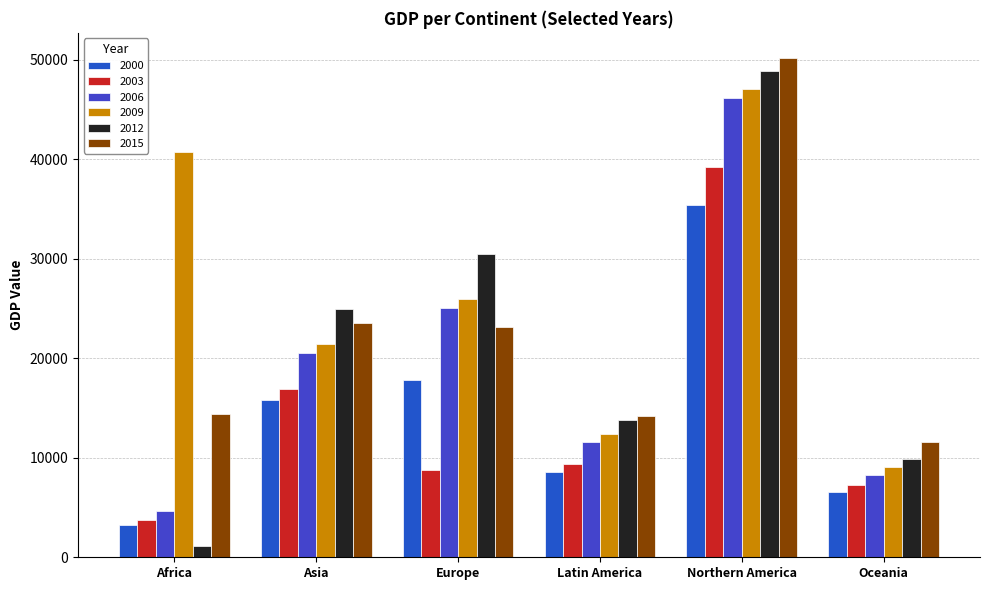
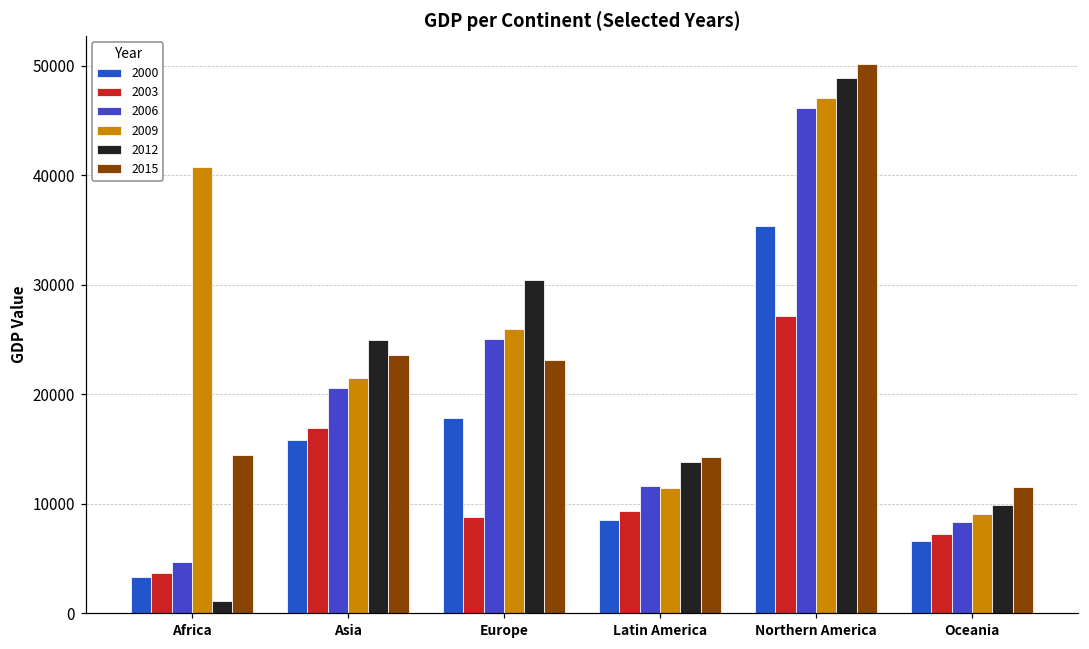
2009, Latin America: 12000 -> 11000
2003, Northern America: 39000 -> 27000
